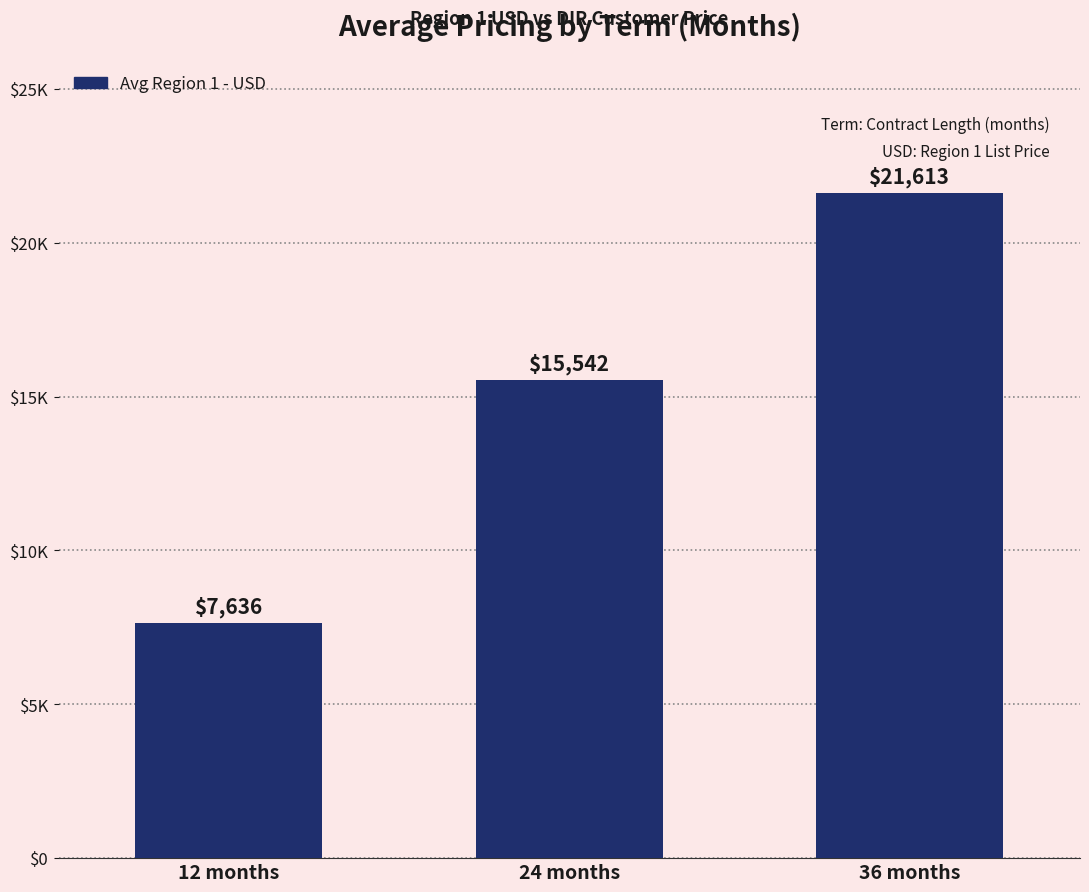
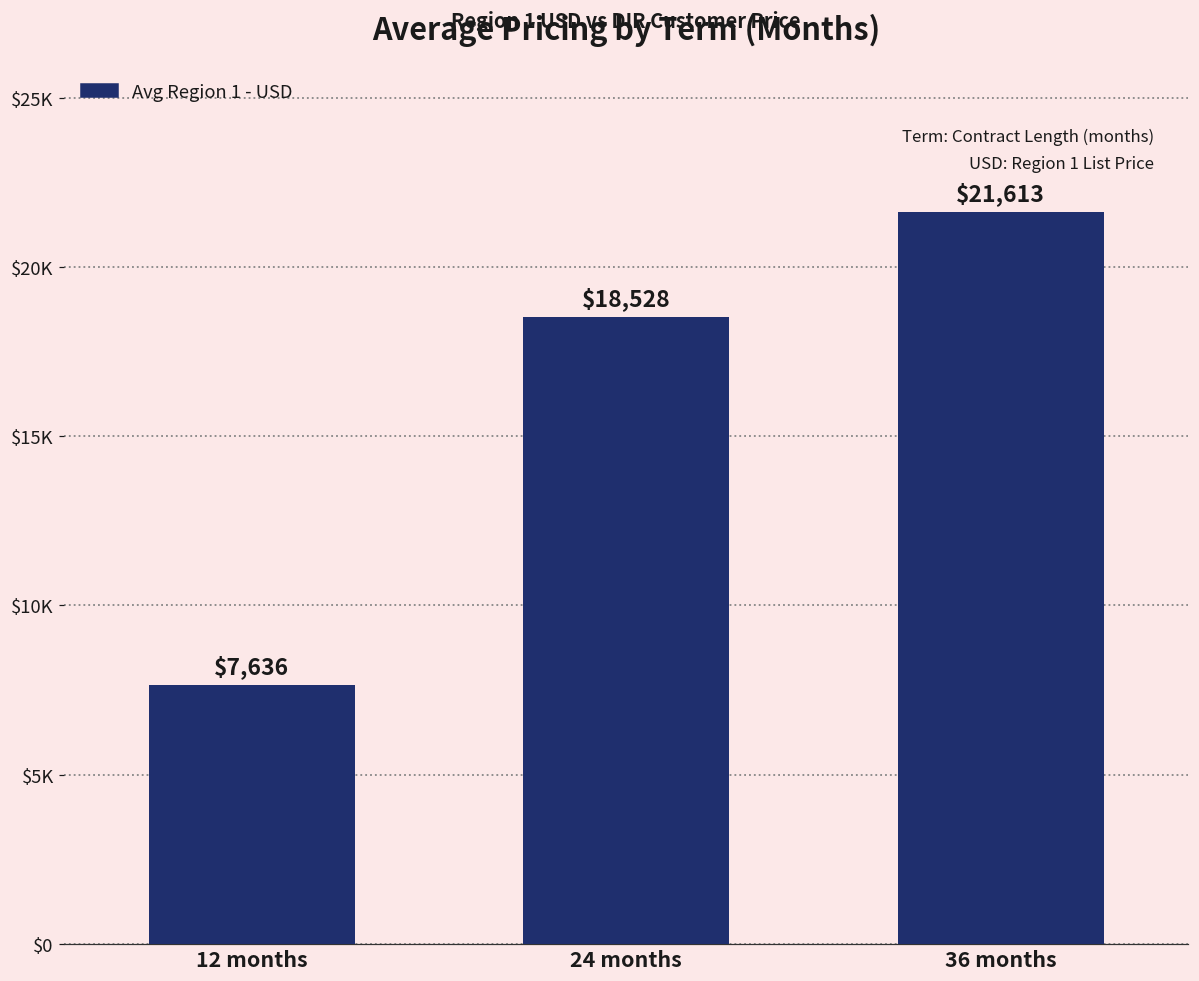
24 months: $15,542 -> $18,528
